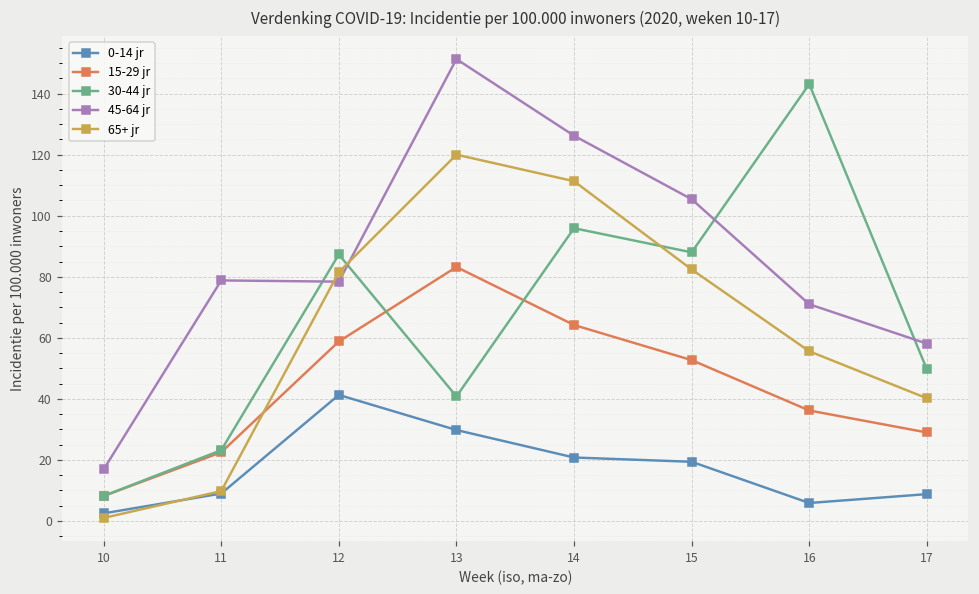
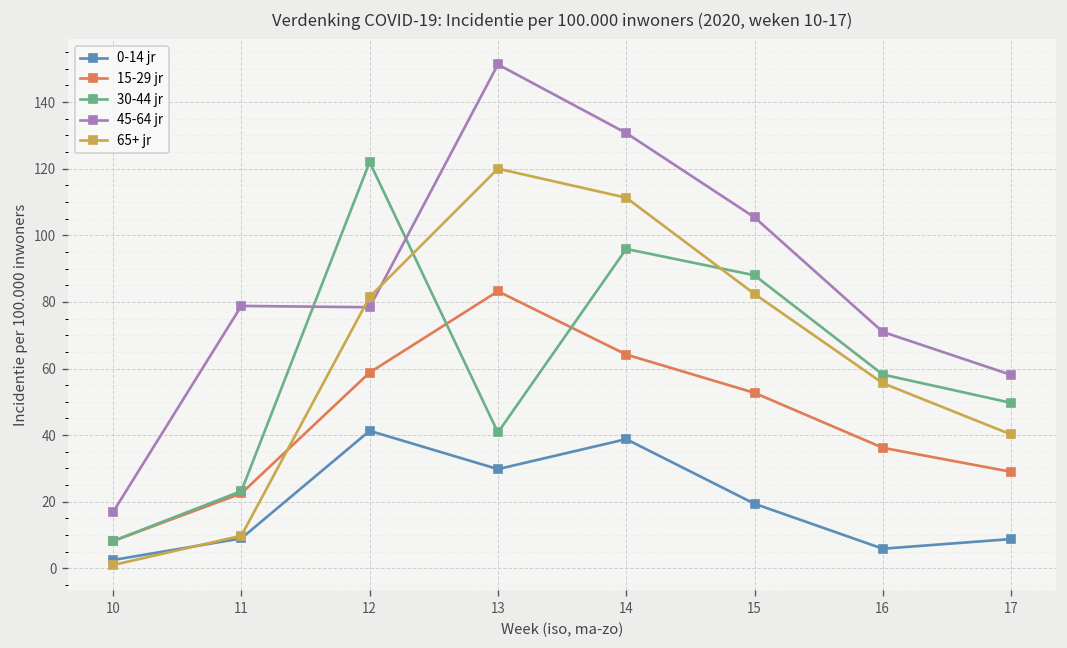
30-44 jr, 12: 87 -> 122
0-14 jr, 14: 21 -> 39
45-64 jr, 14: 126 -> 131
30-44 jr, 16: 143 -> 58
